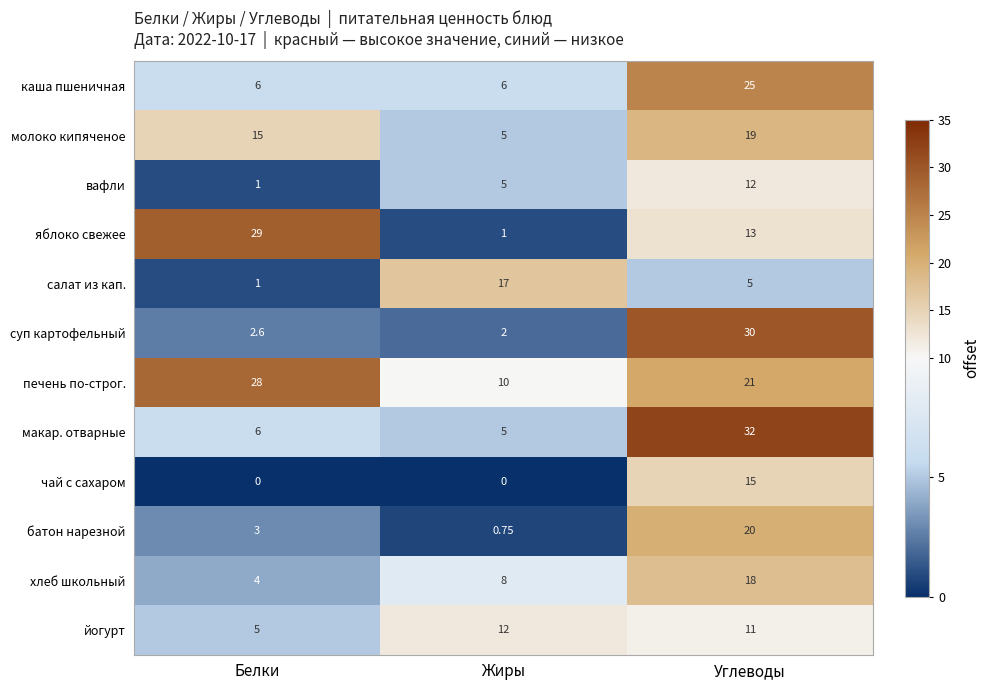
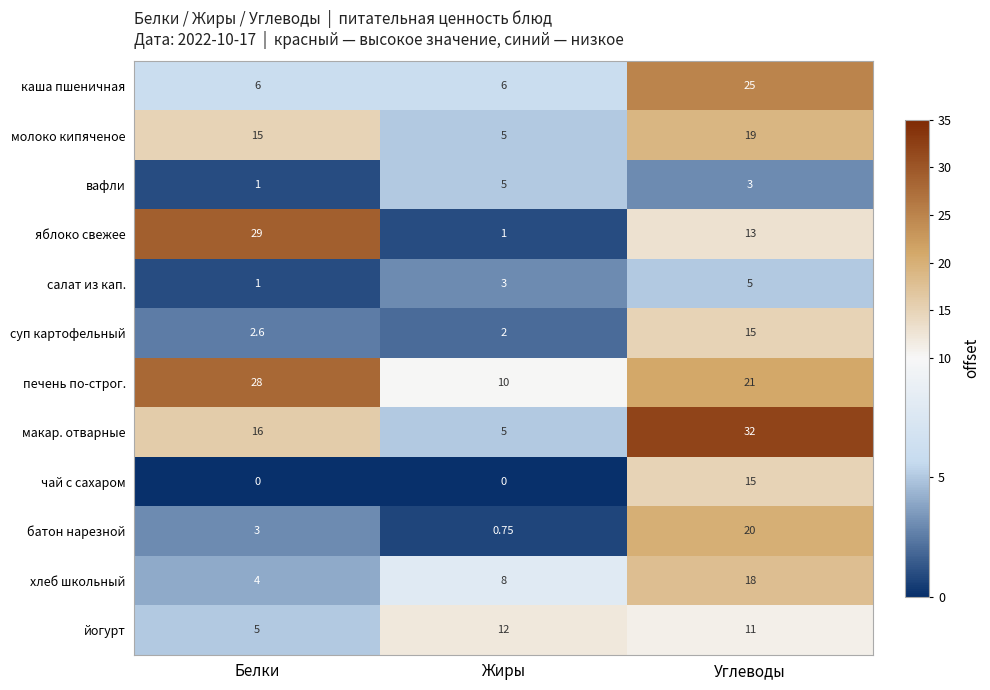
вафли, Углеводы: 12 -> 3
салат из кап., Жиры: 17 -> 3
суп картофельный, Углеводы: 30 -> 15
макар. отварные, Белки: 6 -> 16
